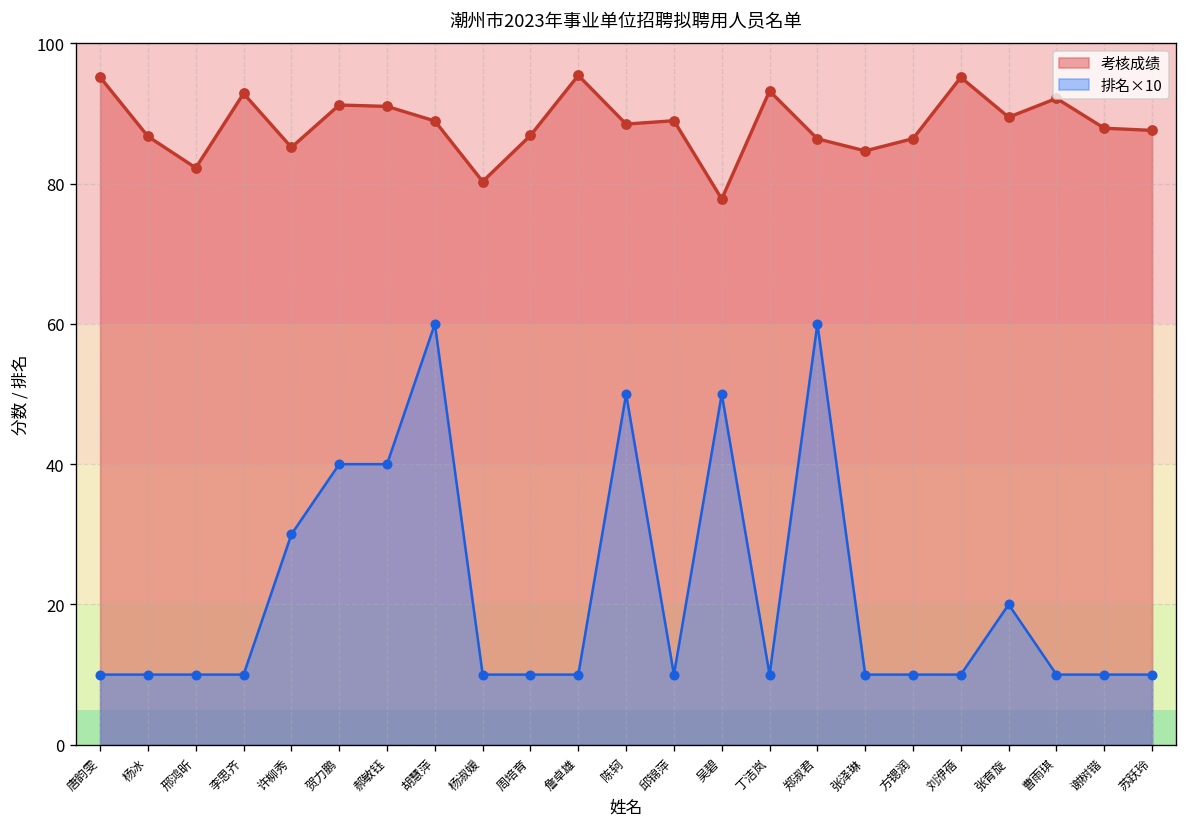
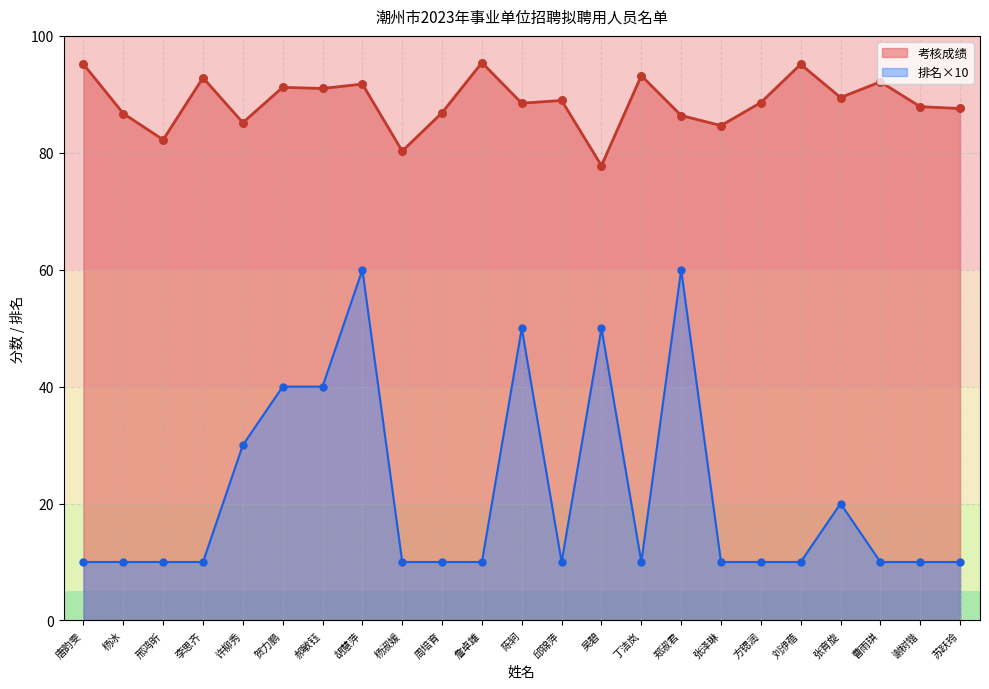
考核成绩, 胡慧萍: 89 -> 92
考核成绩, 方锶润: 86 -> 89
